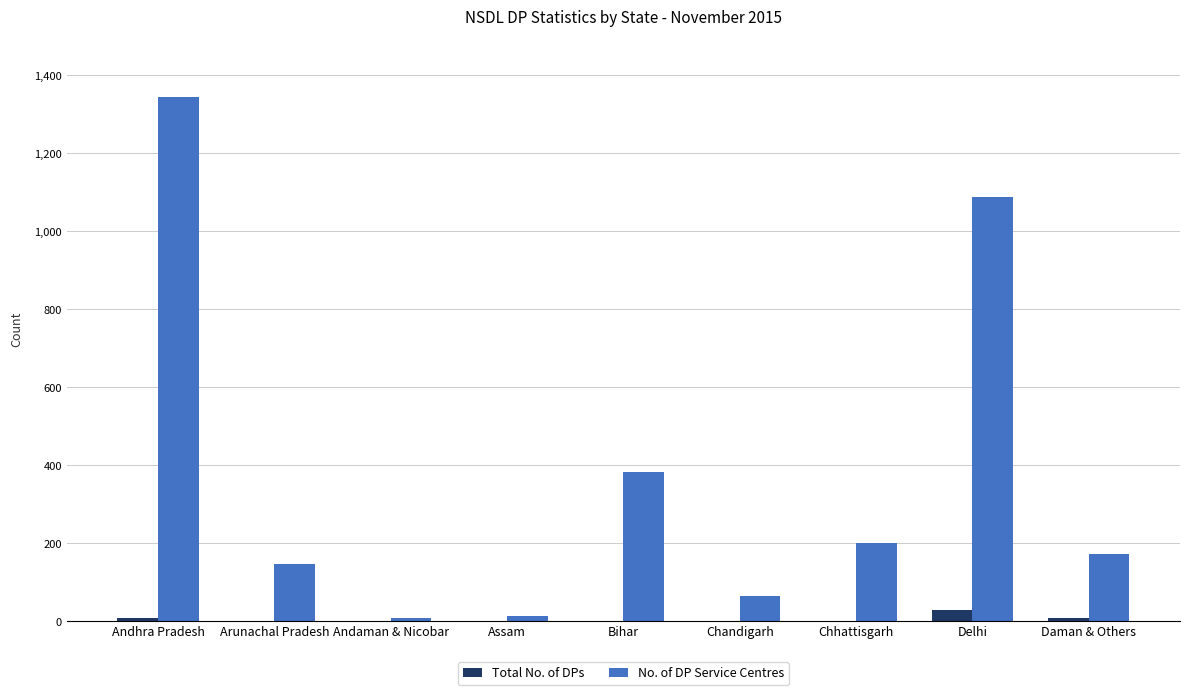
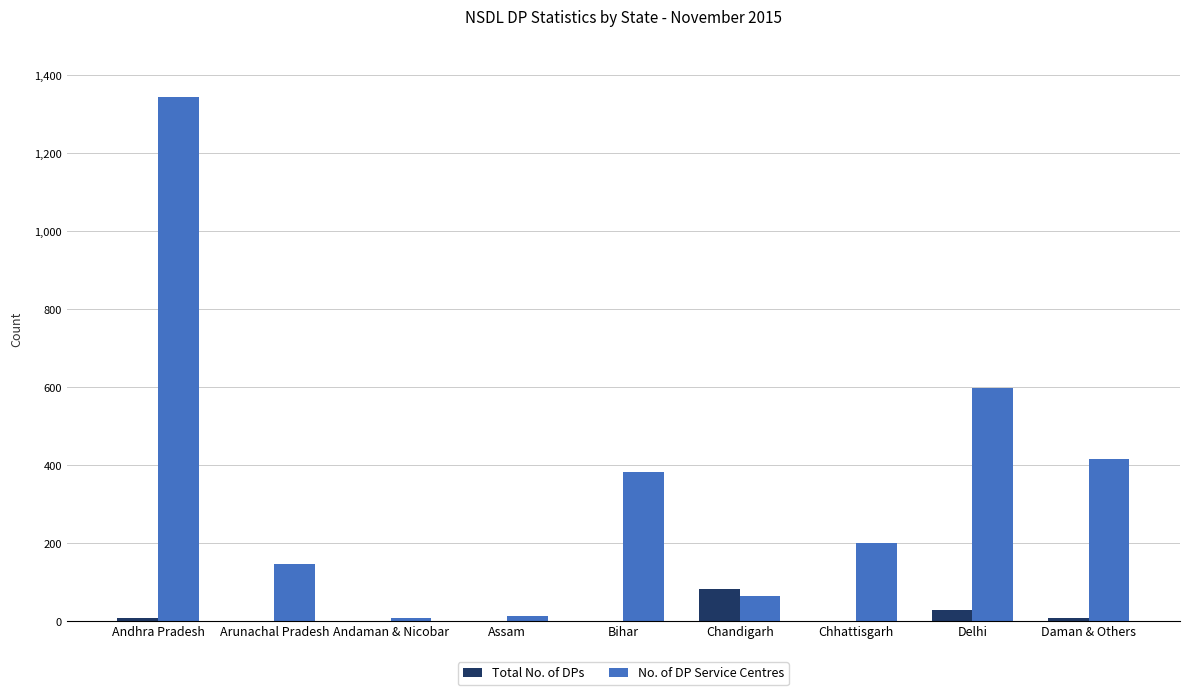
Total No. of DPs, Chandigarh: 0 -> 80
No. of DP Service Centres, Delhi: 1,090 -> 600
No. of DP Service Centres, Daman & Others: 170 -> 420
